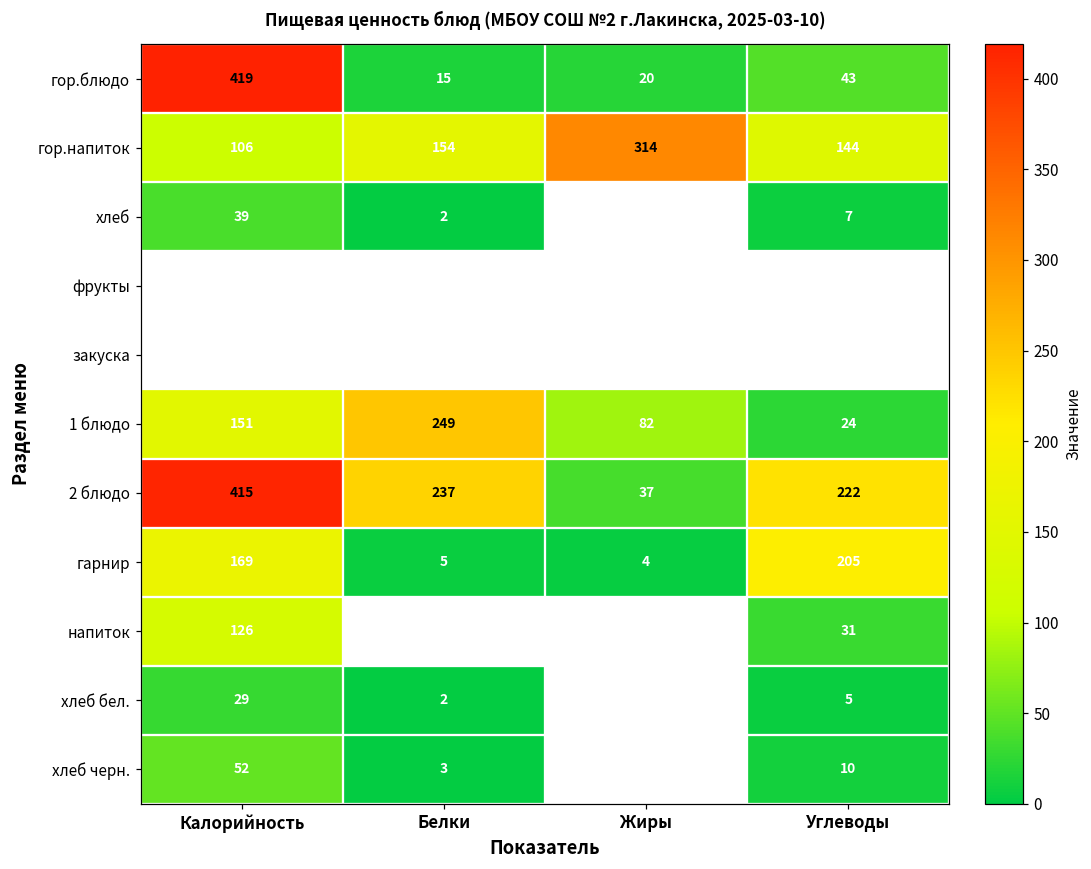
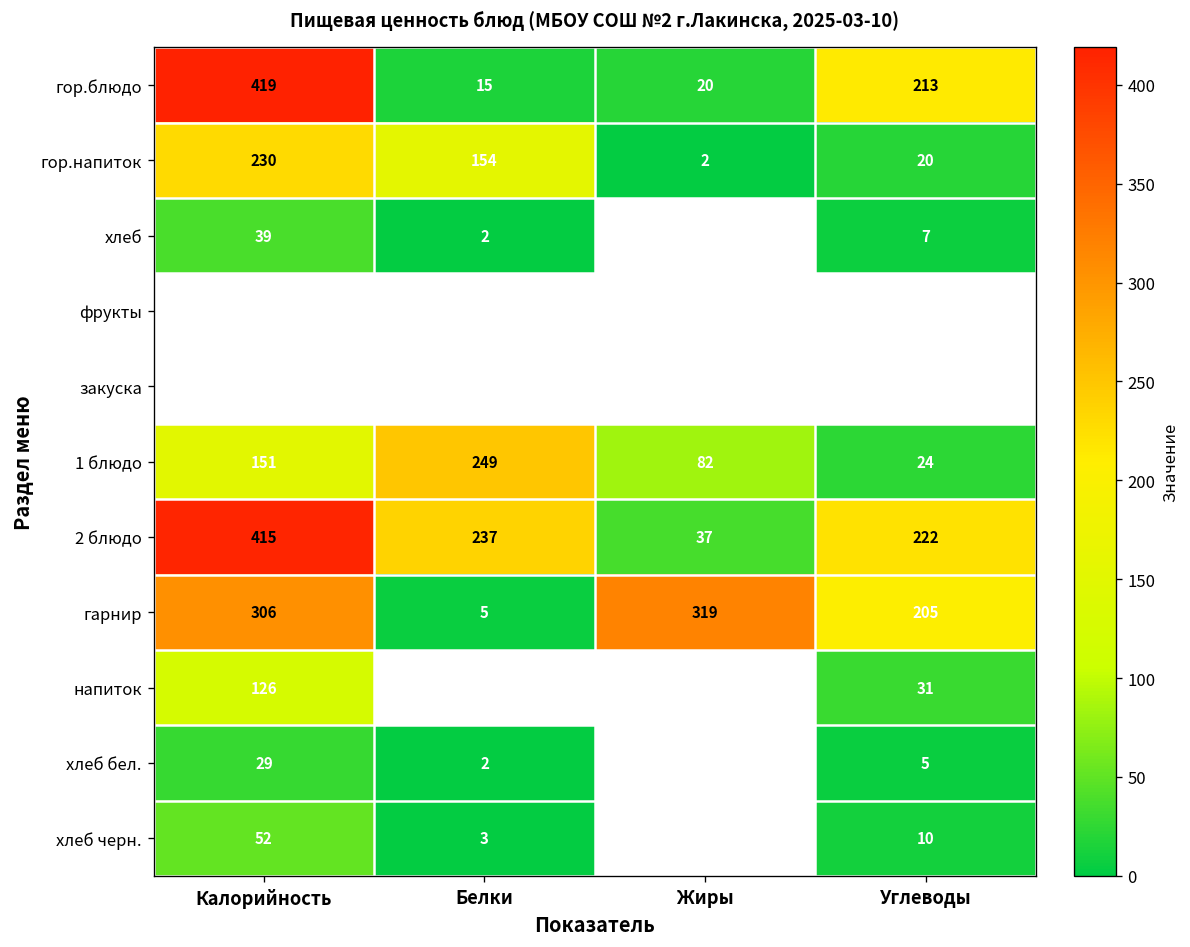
гор.блюдо, Углеводы: 43 -> 213
гор.напиток, Калорийность: 106 -> 230
гор.напиток, Жиры: 314 -> 2
гор.напиток, Углеводы: 144 -> 20
гарнир, Калорийность: 169 -> 306
гарнир, Жиры: 4 -> 319
